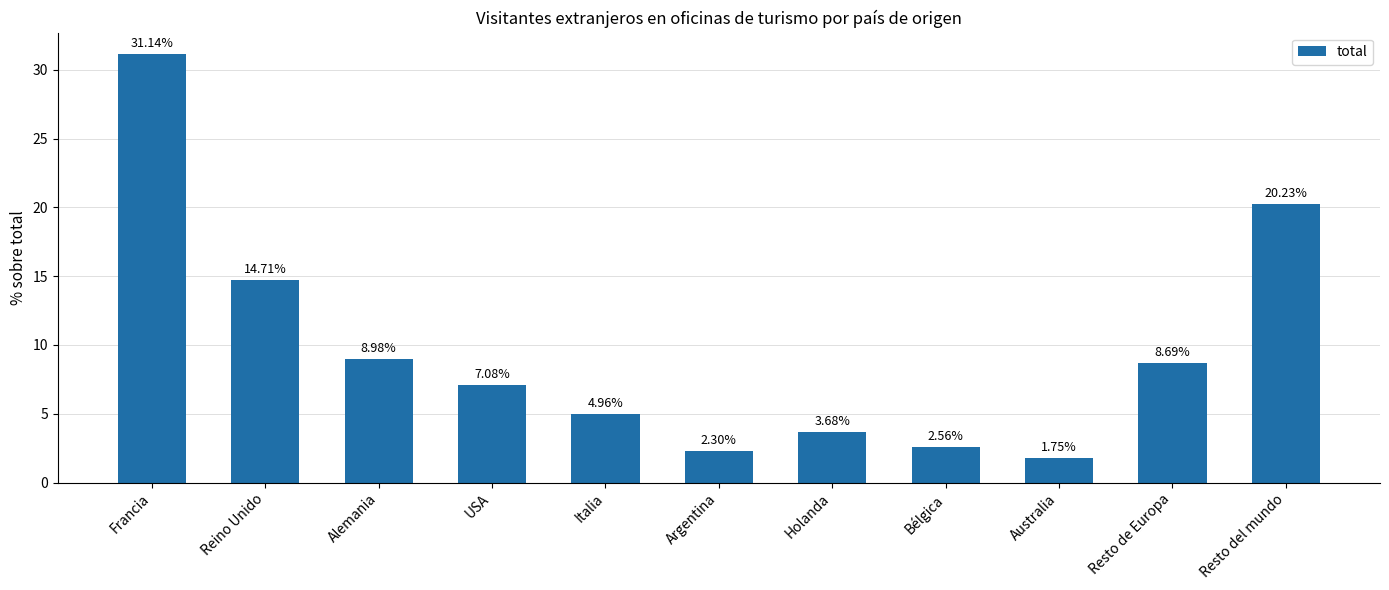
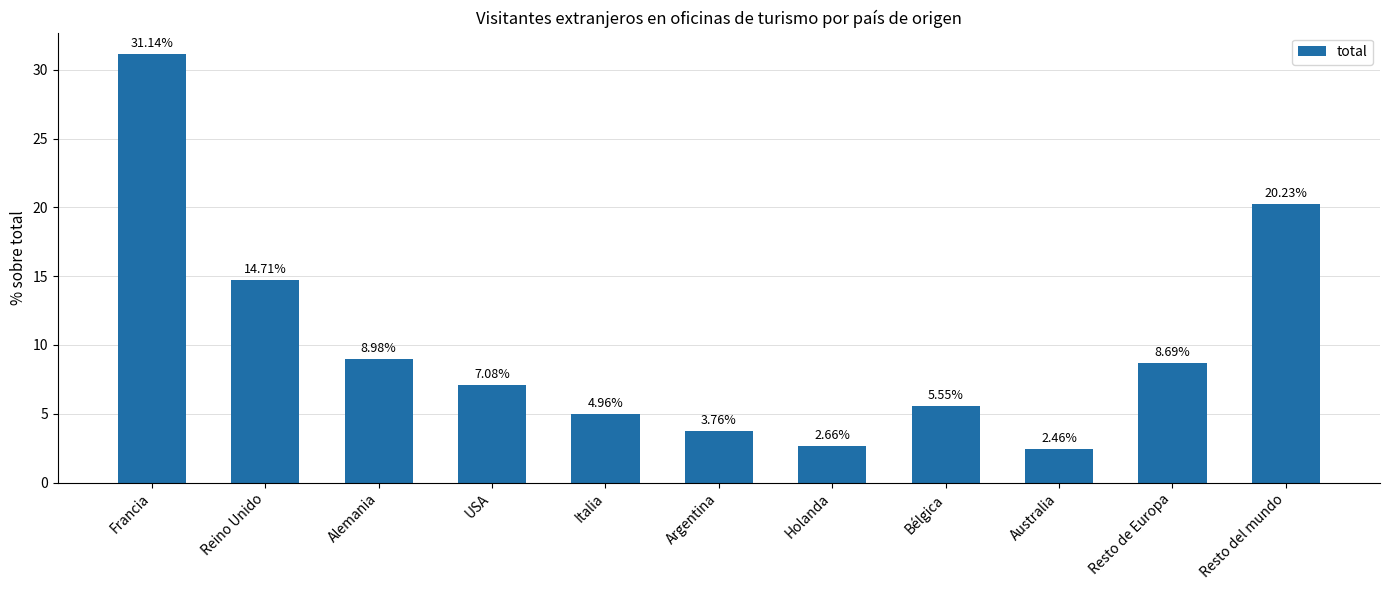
Argentina: 2.30% -> 3.76%
Holanda: 3.68% -> 2.66%
Bélgica: 2.56% -> 5.55%
Australia: 1.75% -> 2.46%
